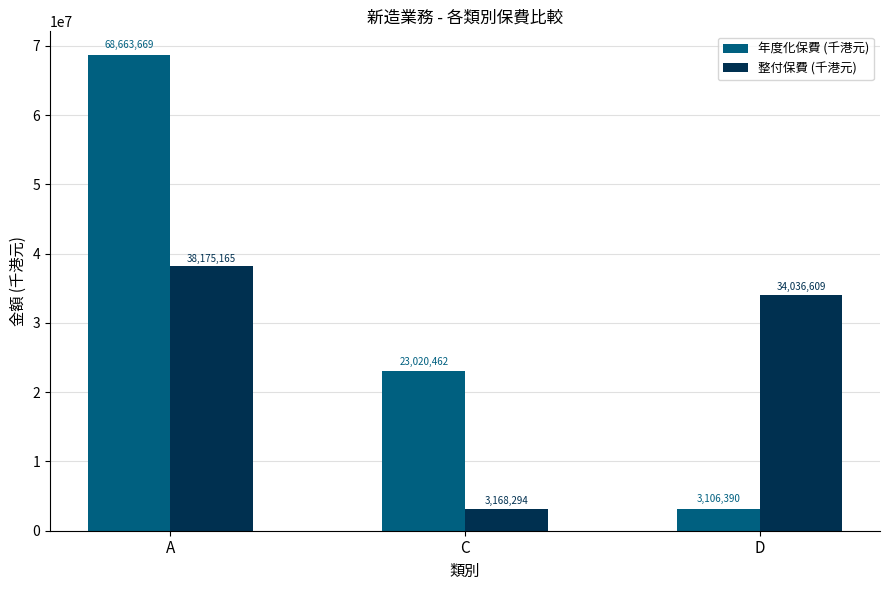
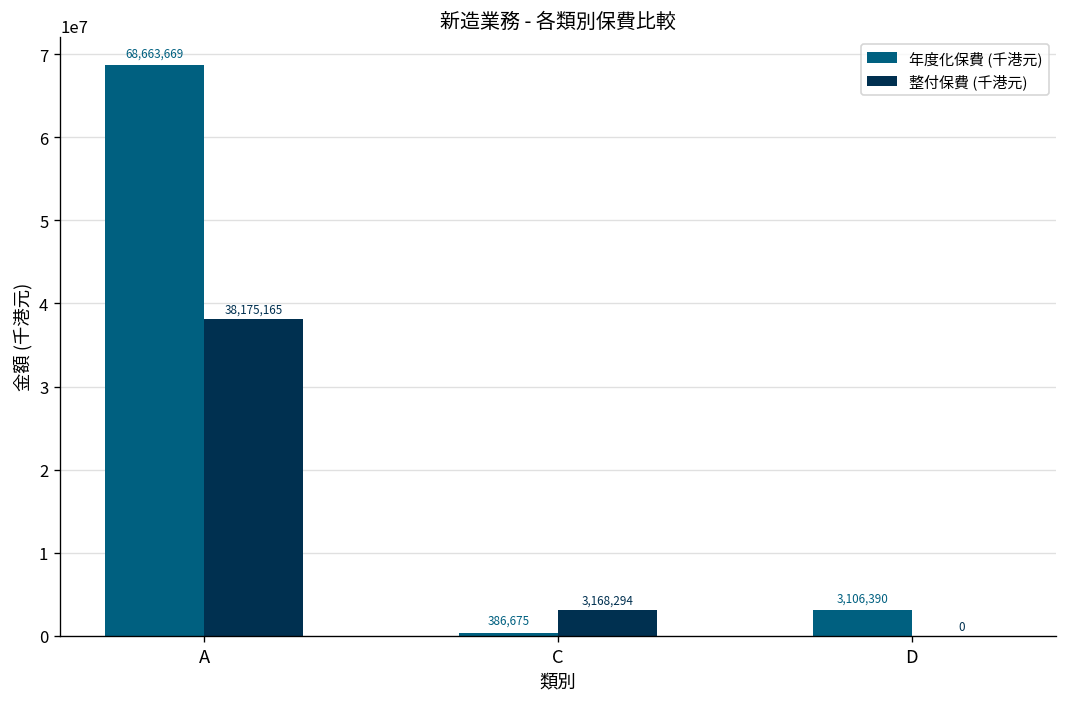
年度化保費 (千港元), C: 23,020,462 -> 386,675
整付保費 (千港元), D: 34,036,609 -> 0
